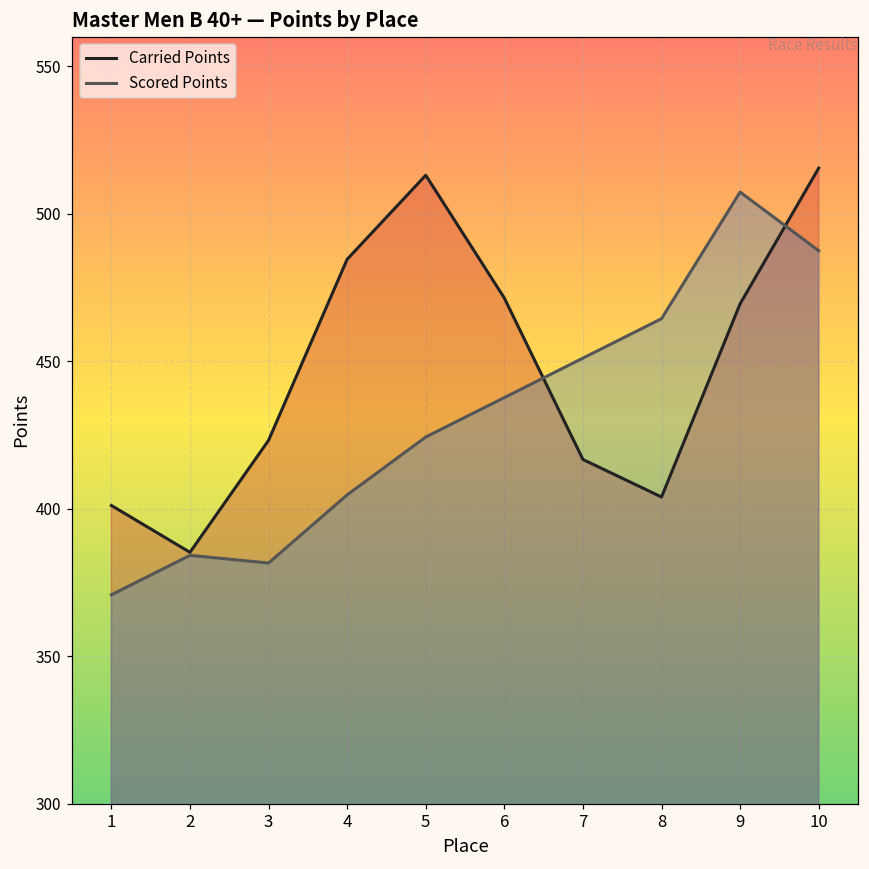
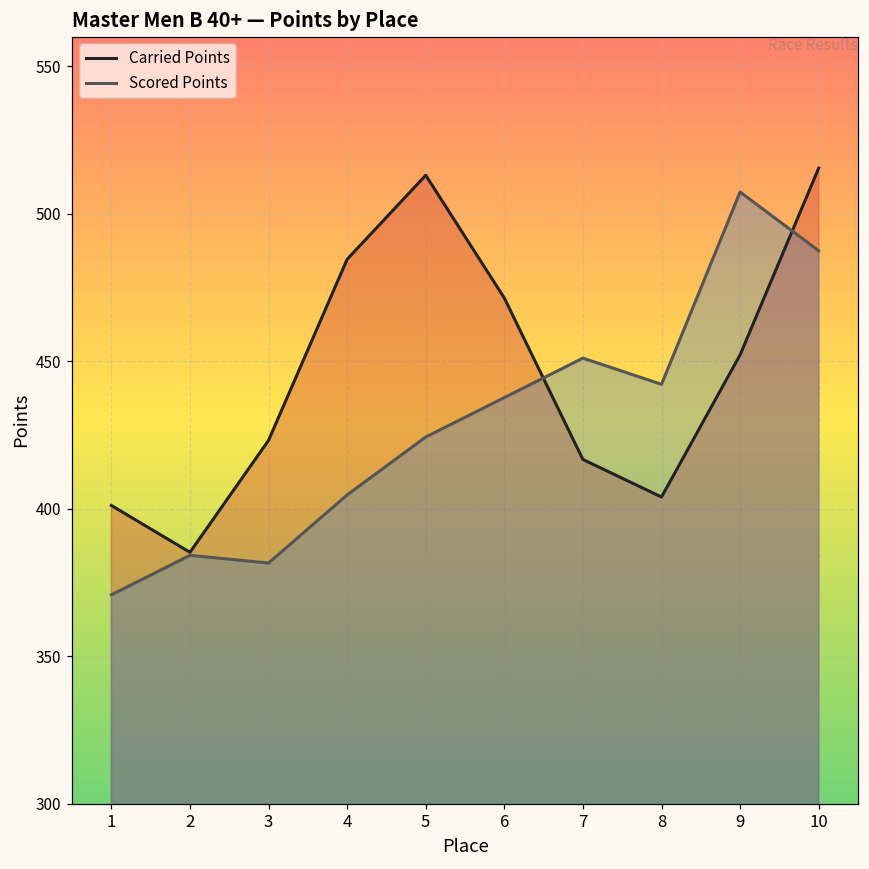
Scored Points, 8: 464 -> 442
Carried Points, 9: 469 -> 452
